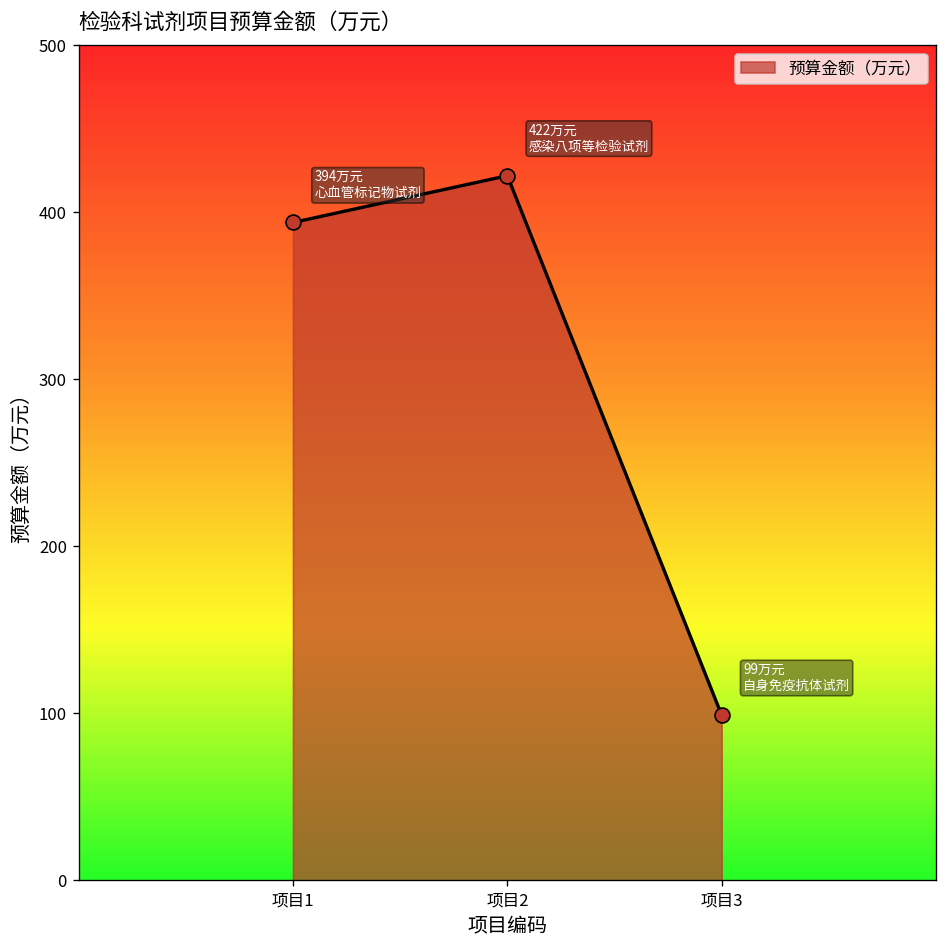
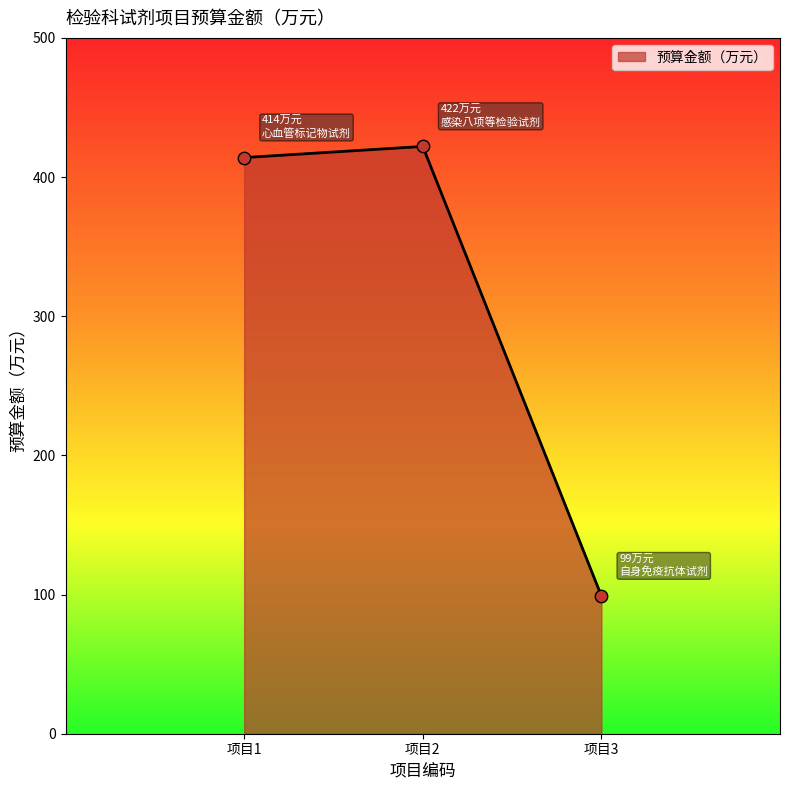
项目1: 394 -> 414
